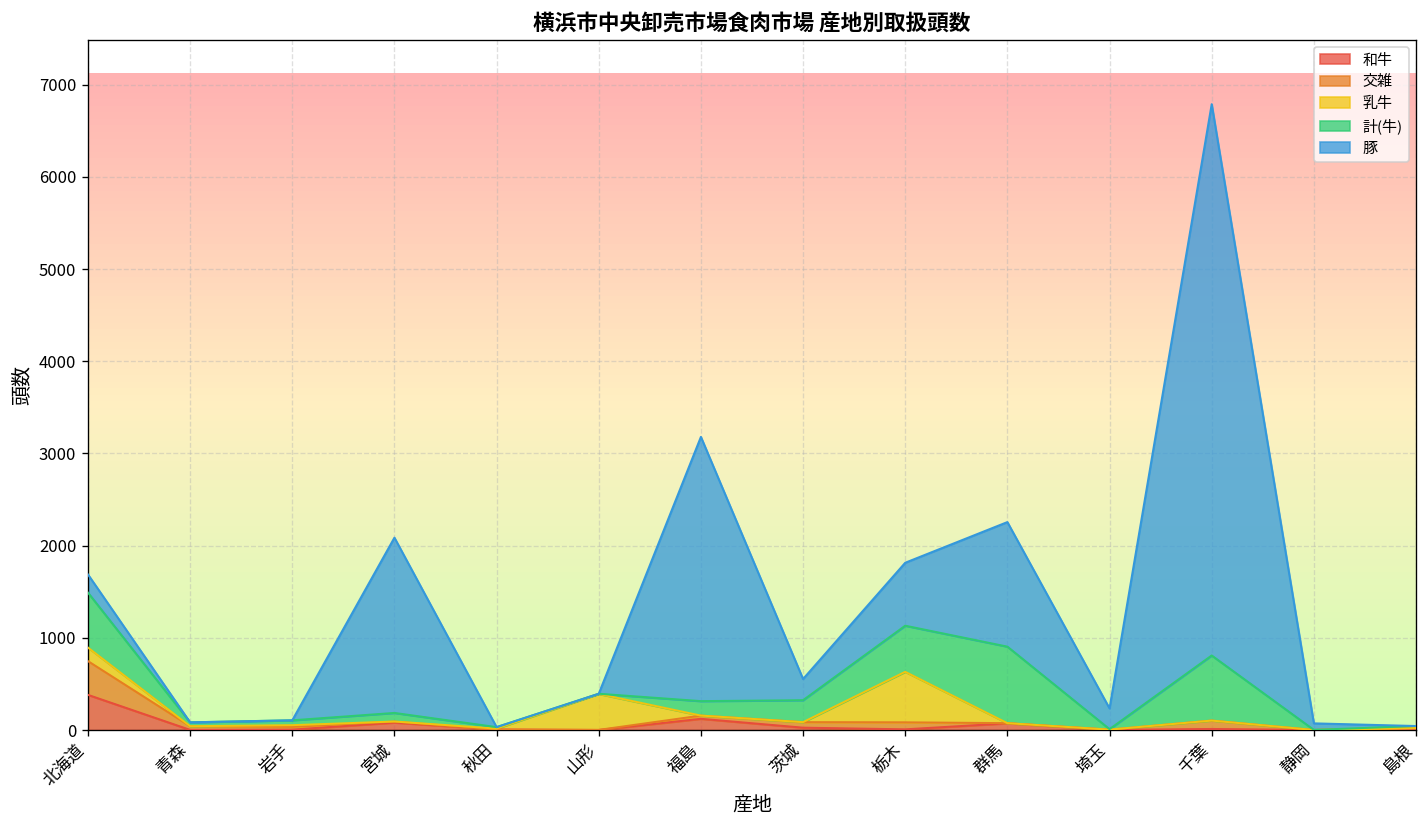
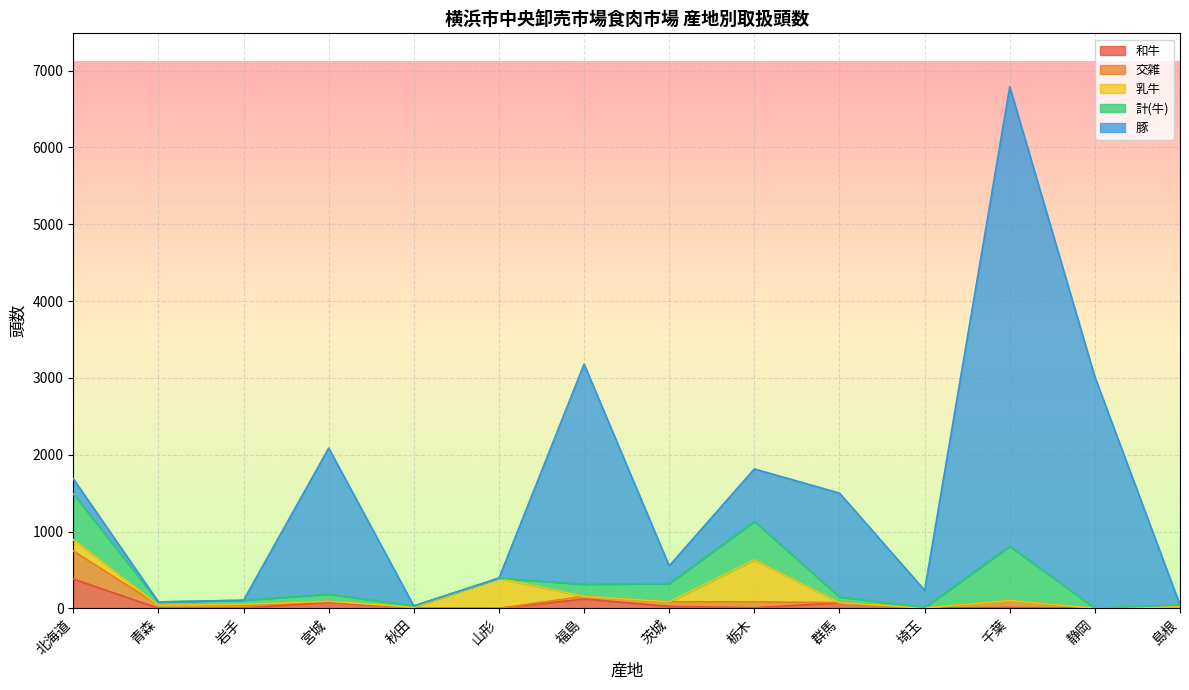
計(牛), 群馬: 800 -> 100
豚, 静岡: 100 -> 3000
